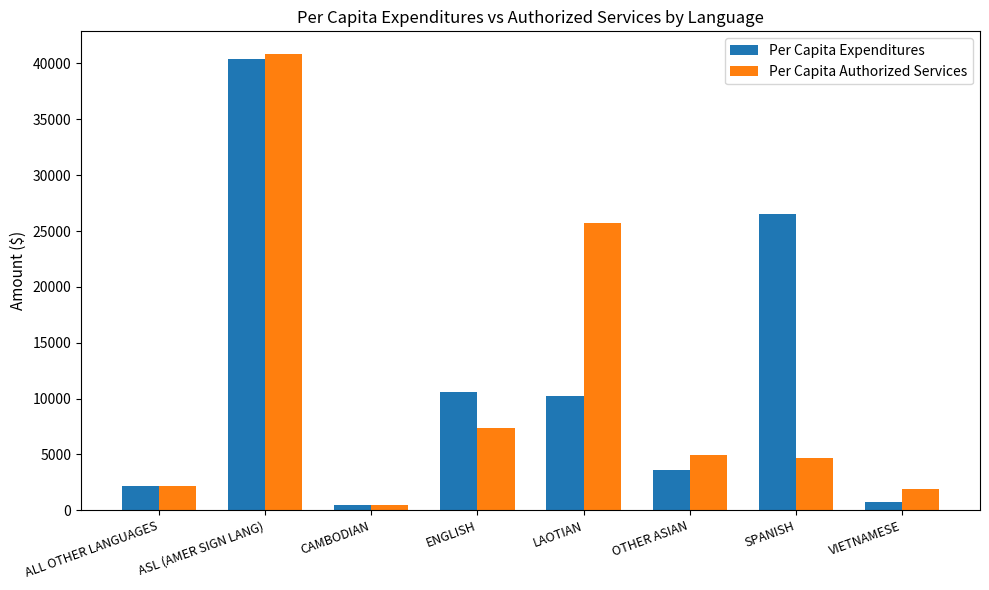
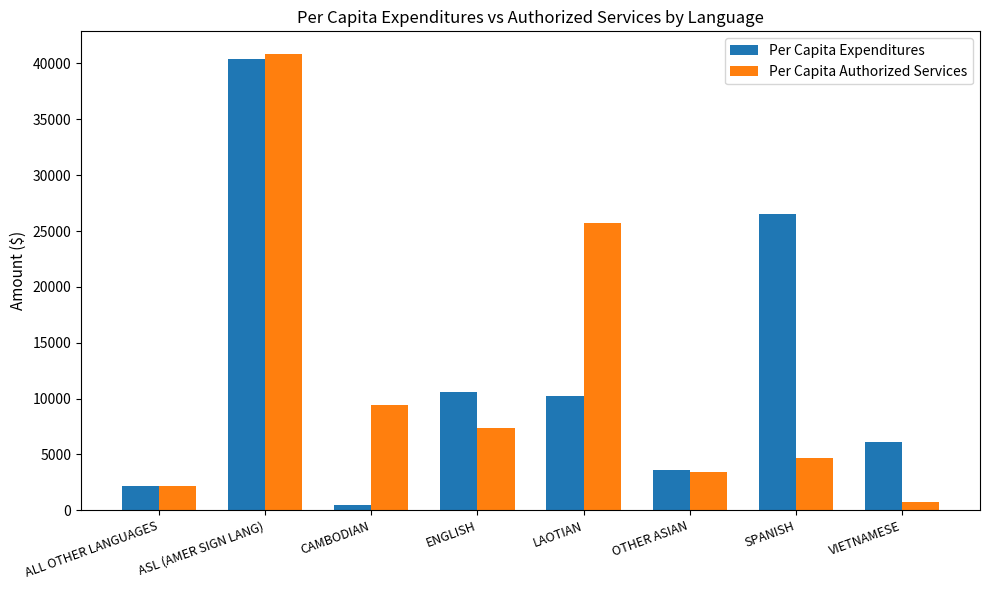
Per Capita Authorized Services, CAMBODIAN: 500 -> 9400
Per Capita Authorized Services, OTHER ASIAN: 5000 -> 3400
Per Capita Expenditures, VIETNAMESE: 700 -> 6100
Per Capita Authorized Services, VIETNAMESE: 1900 -> 700
